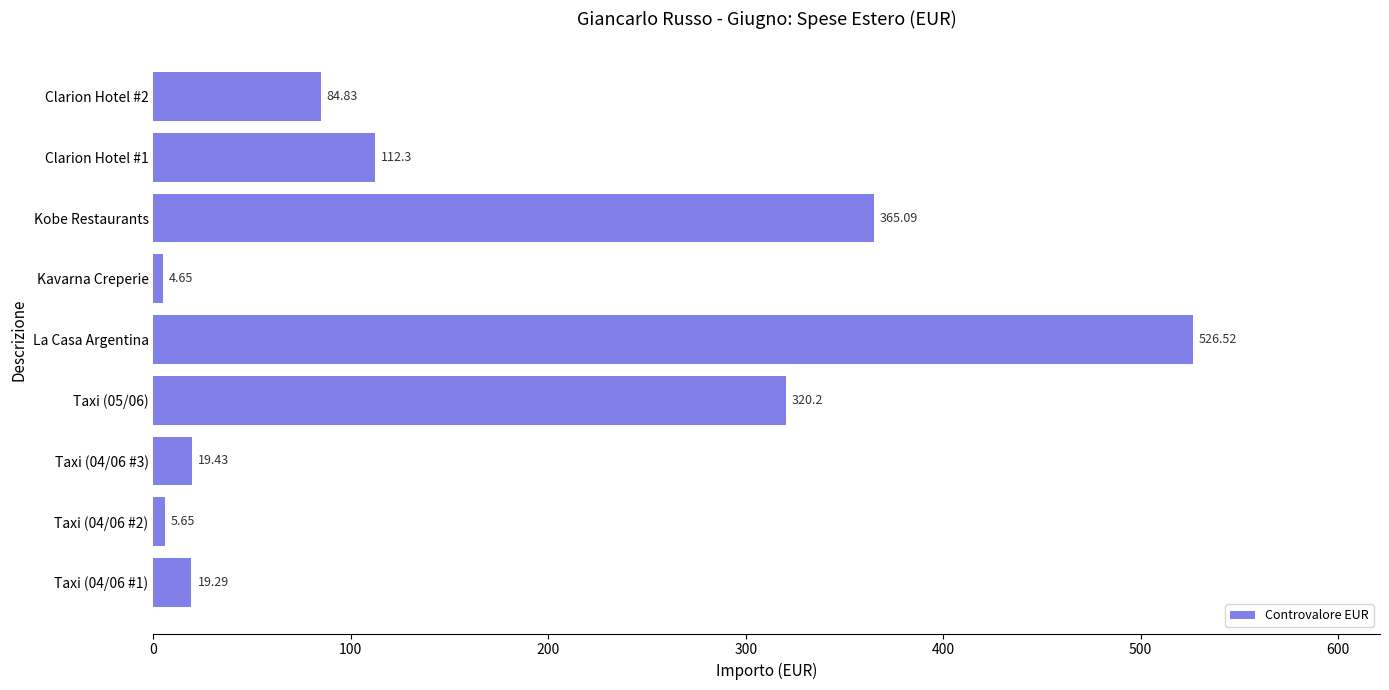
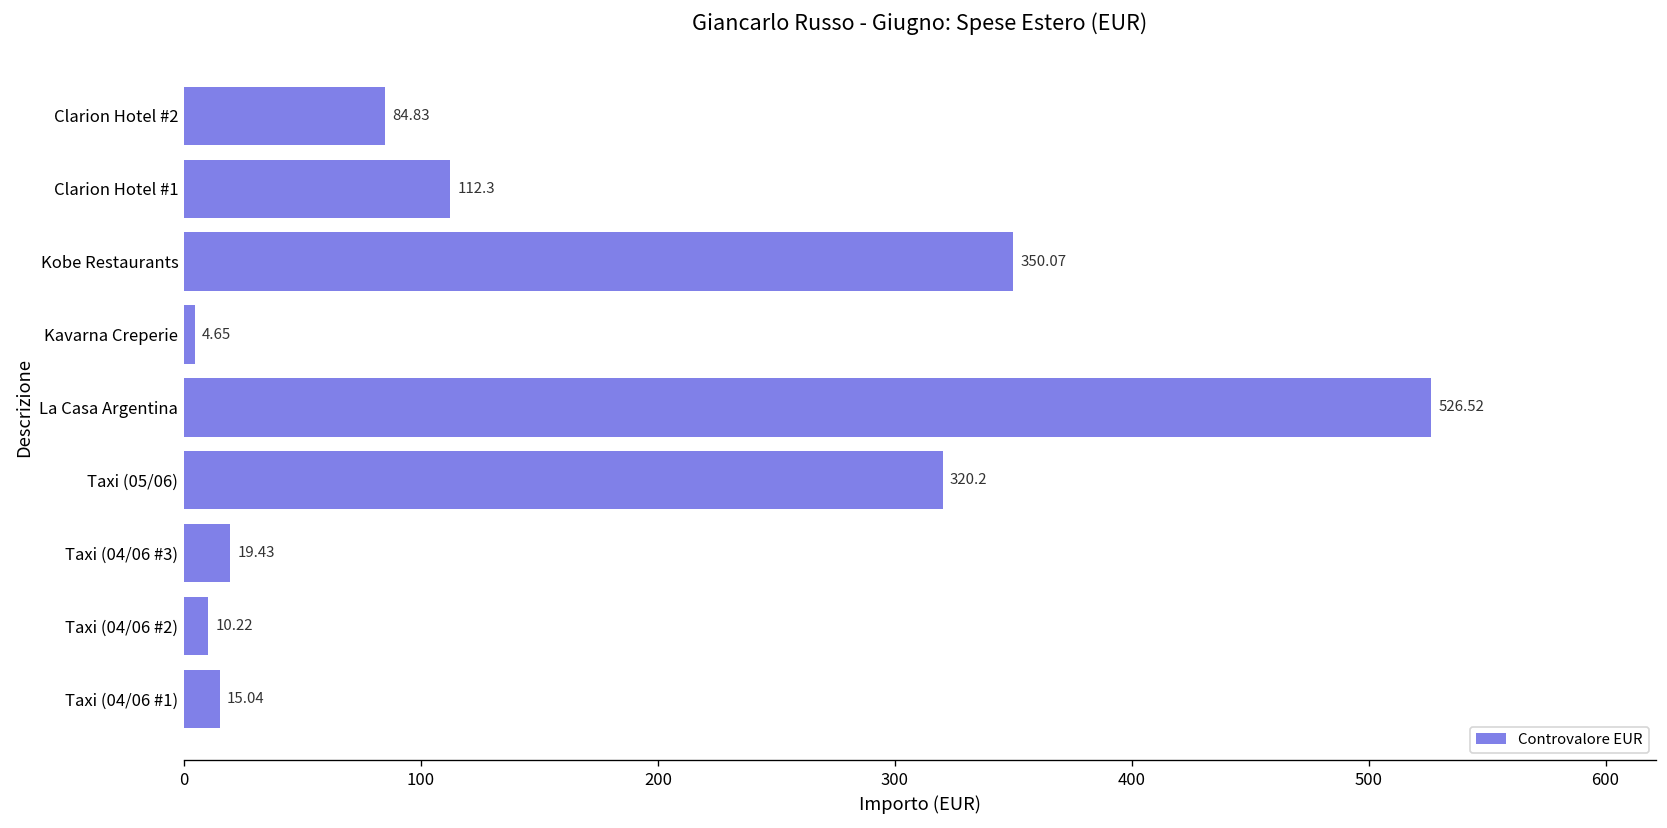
Kobe Restaurants: 365.09 -> 350.07
Taxi (04/06 #2): 5.65 -> 10.22
Taxi (04/06 #1): 19.29 -> 15.04
